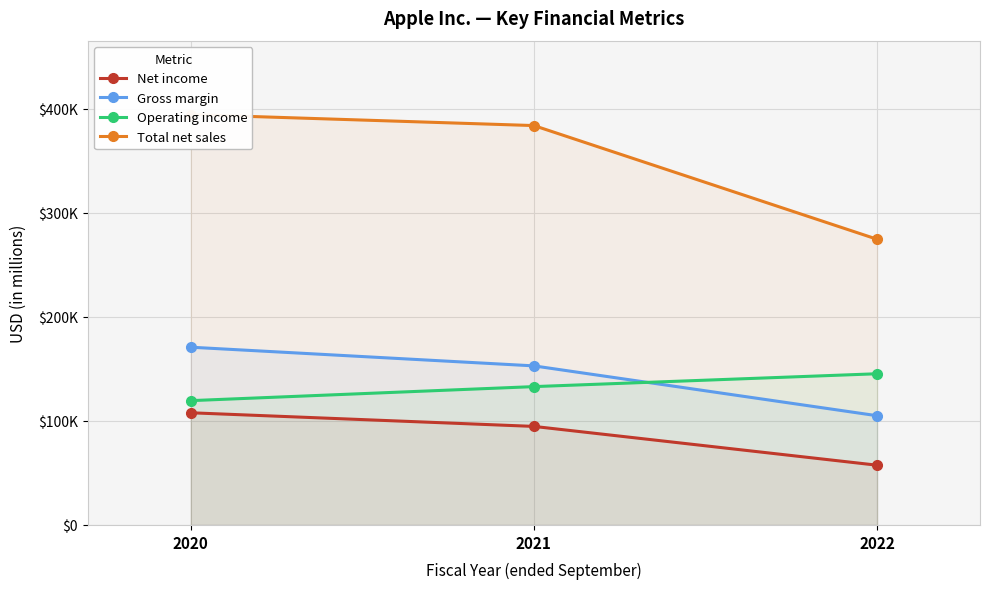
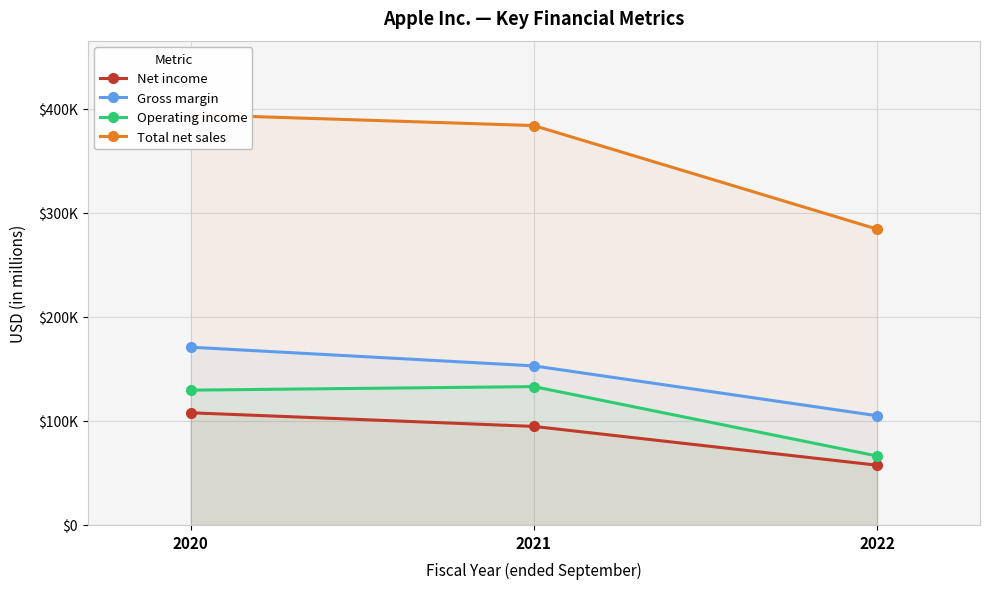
Operating income, 2020: $119000 -> $130000
Operating income, 2022: $145000 -> $66000
Total net sales, 2022: $275000 -> $284000
